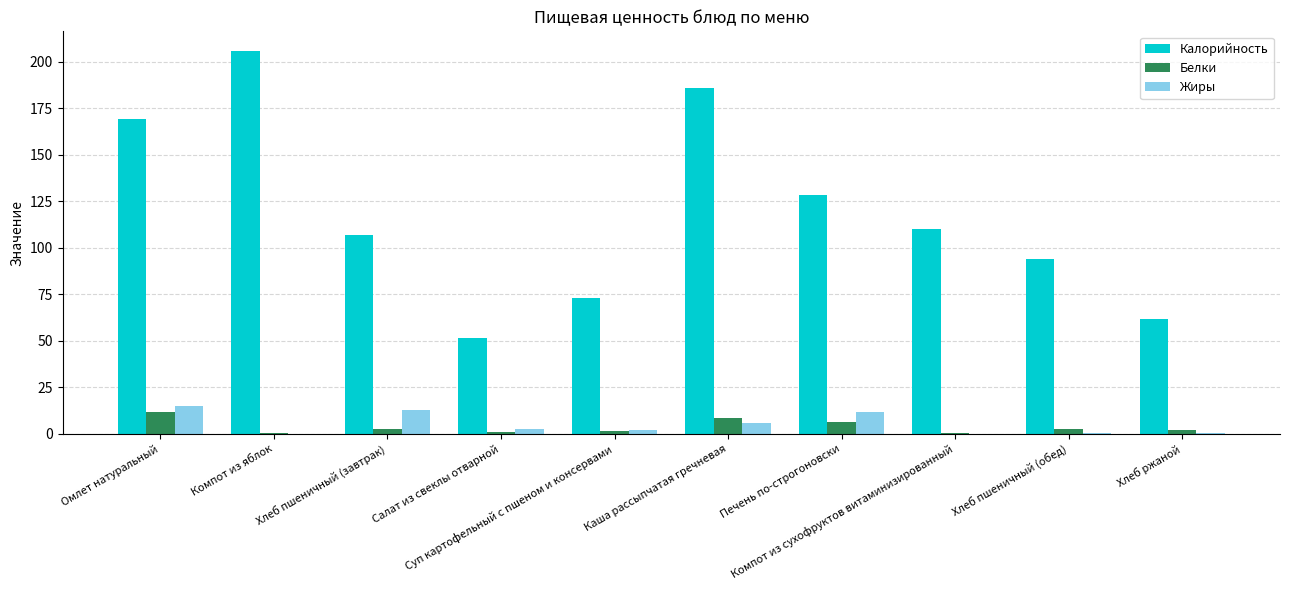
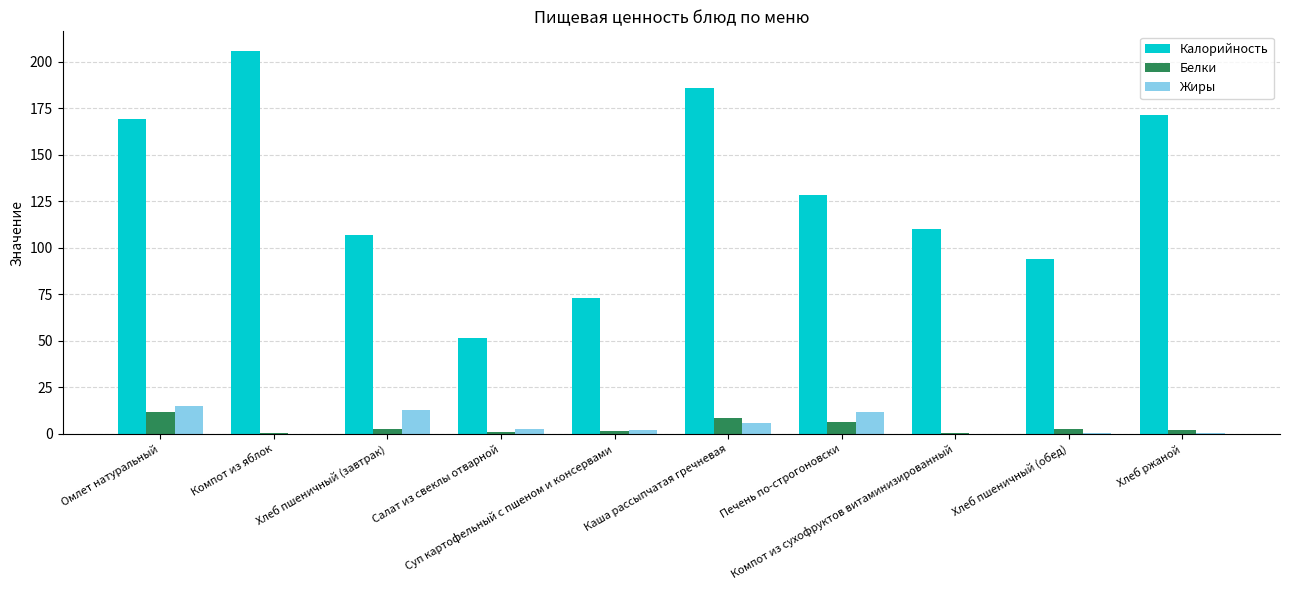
Калорийность, Хлеб ржаной: 62 -> 172
